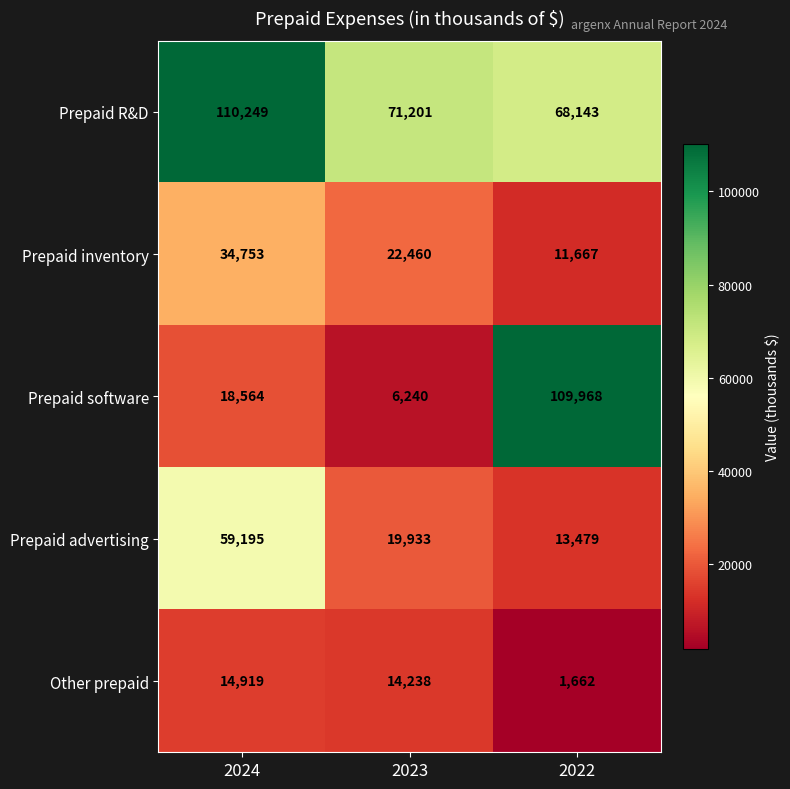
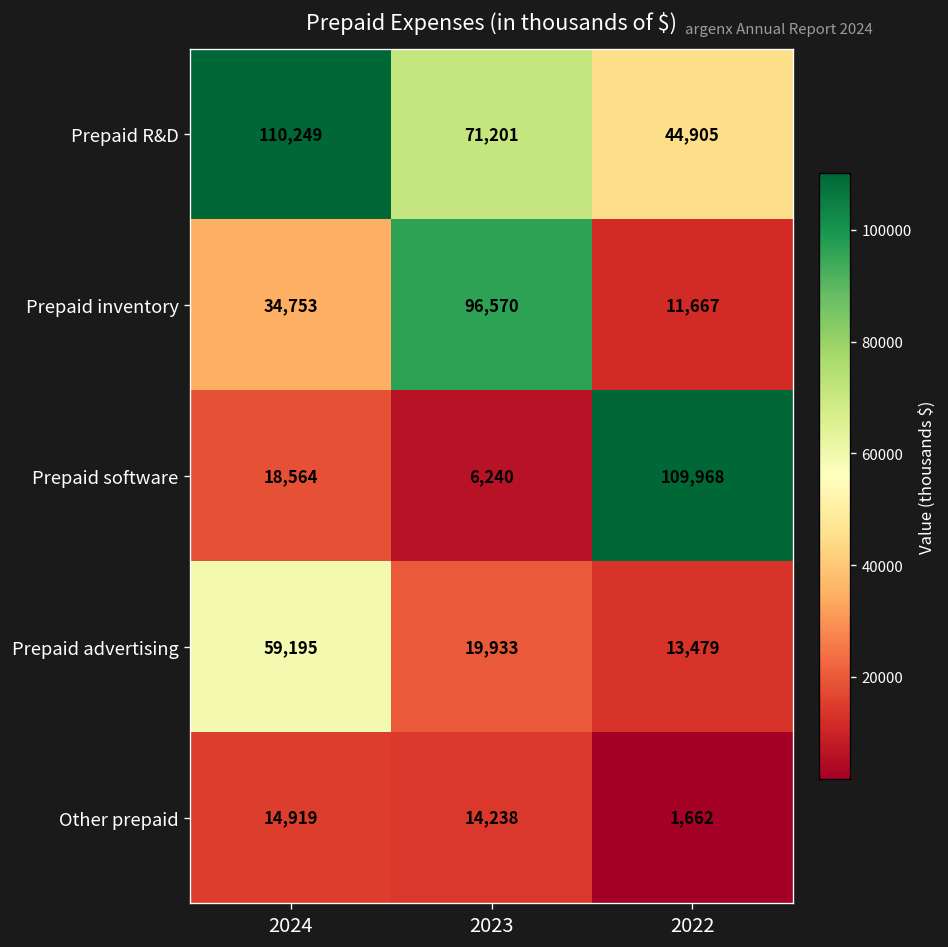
Prepaid R&D, 2022: 68,143 -> 44,905
Prepaid inventory, 2023: 22,460 -> 96,570
